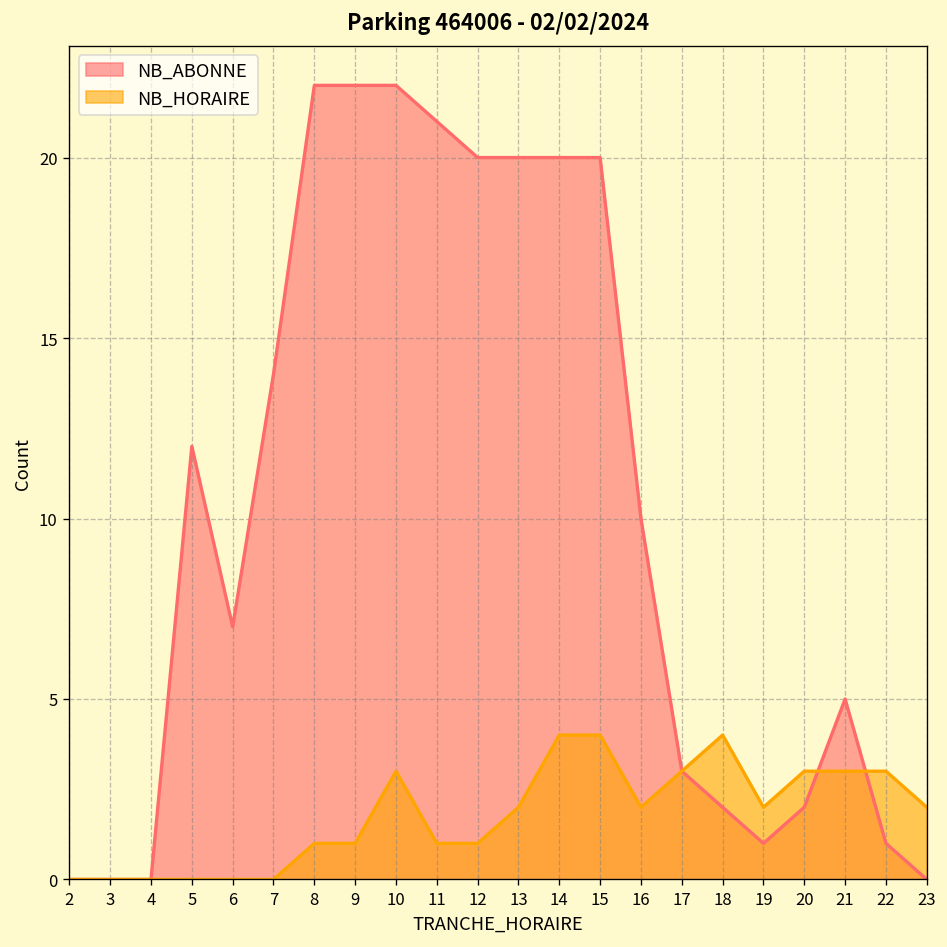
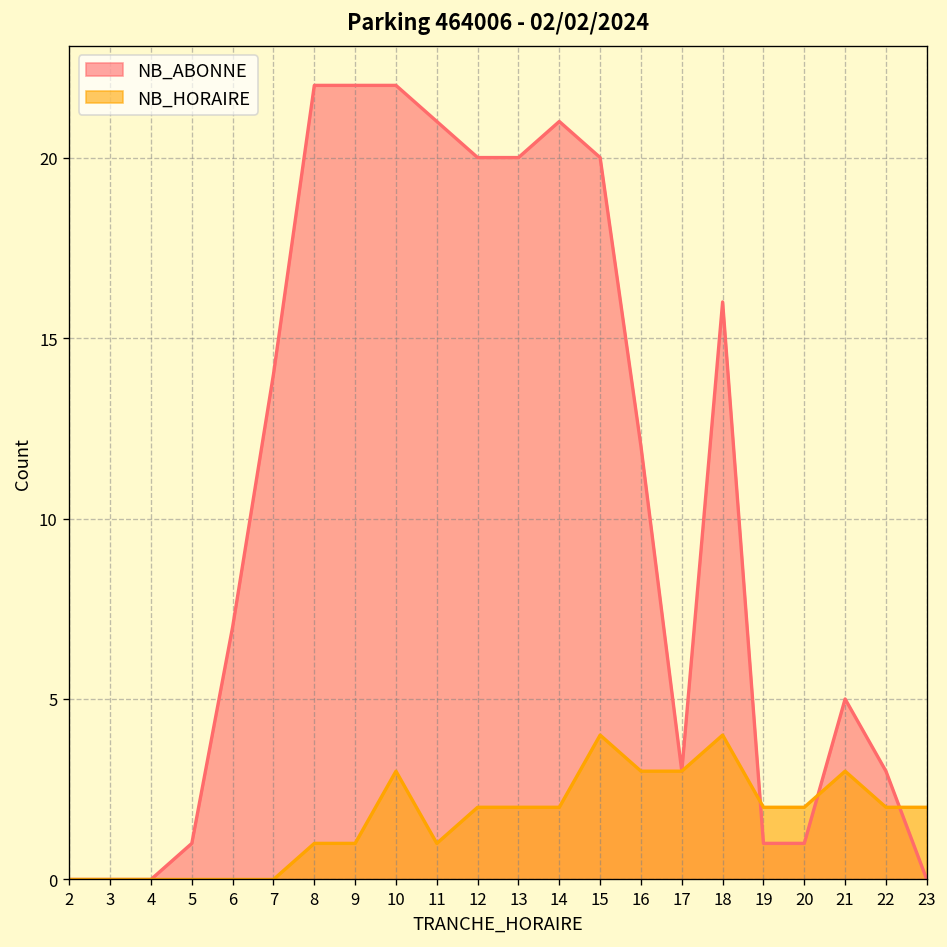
NB_ABONNE, 5: 12 -> 1
NB_HORAIRE, 12: 1 -> 2
NB_ABONNE, 14: 20 -> 21
NB_HORAIRE, 14: 4 -> 2
NB_ABONNE, 16: 10 -> 12
NB_HORAIRE, 16: 2 -> 3
NB_ABONNE, 18: 2 -> 16
NB_ABONNE, 20: 2 -> 1
NB_HORAIRE, 20: 3 -> 2
NB_ABONNE, 22: 1 -> 3
NB_HORAIRE, 22: 3 -> 2
